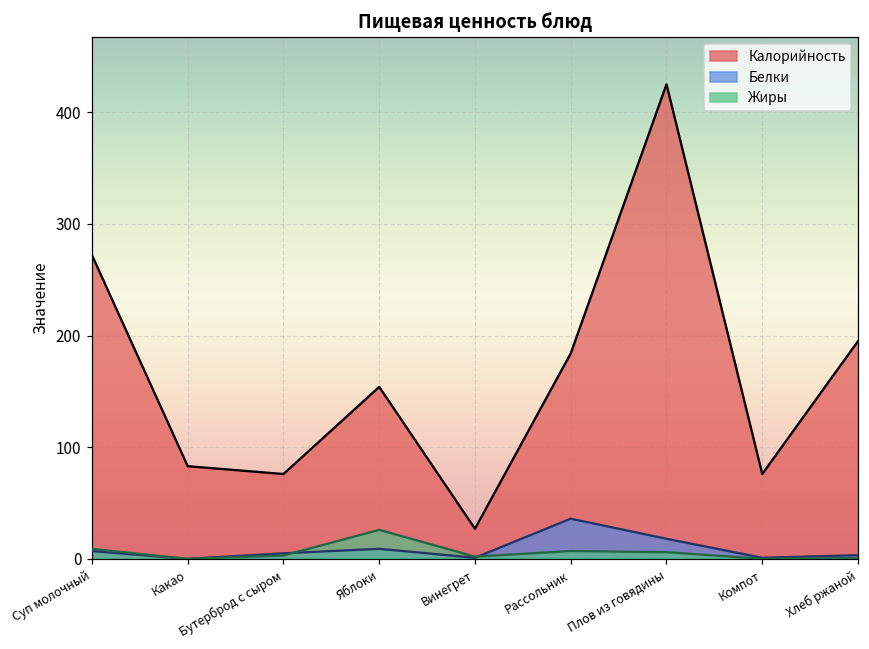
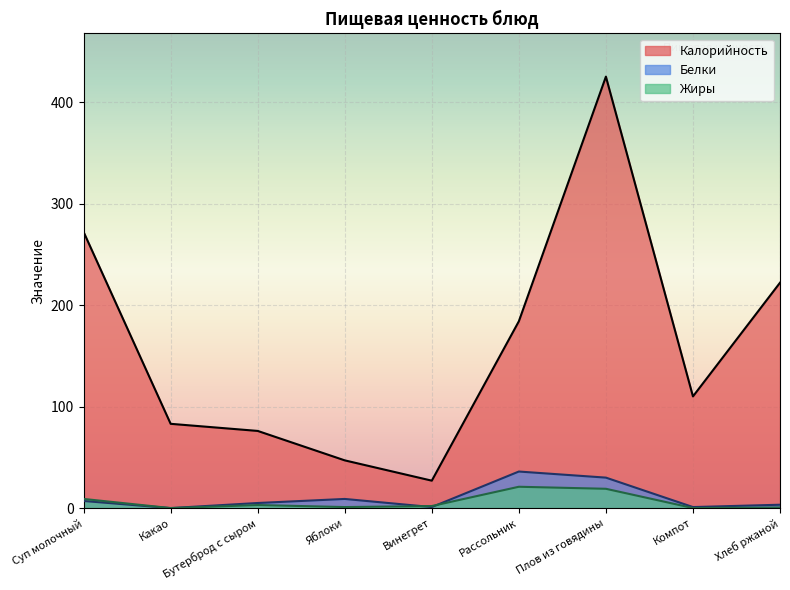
Калорийность, Яблоки: 154 -> 47
Жиры, Яблоки: 26 -> 1
Жиры, Рассольник: 7 -> 21
Белки, Плов из говядины: 18 -> 30
Жиры, Плов из говядины: 6 -> 19
Калорийность, Компот: 76 -> 110
Калорийность, Хлеб ржаной: 195 -> 222
